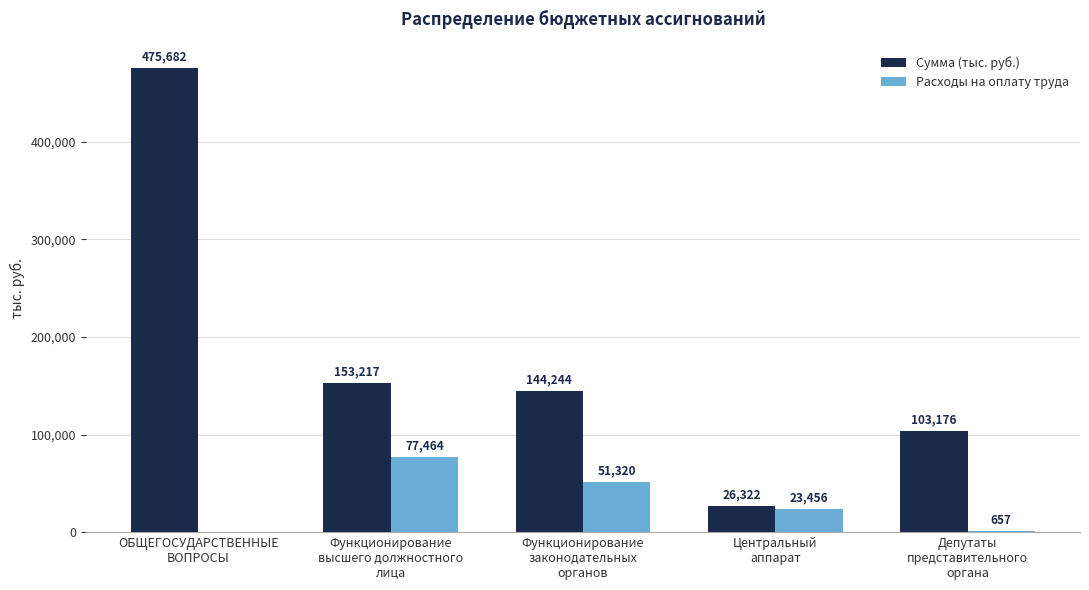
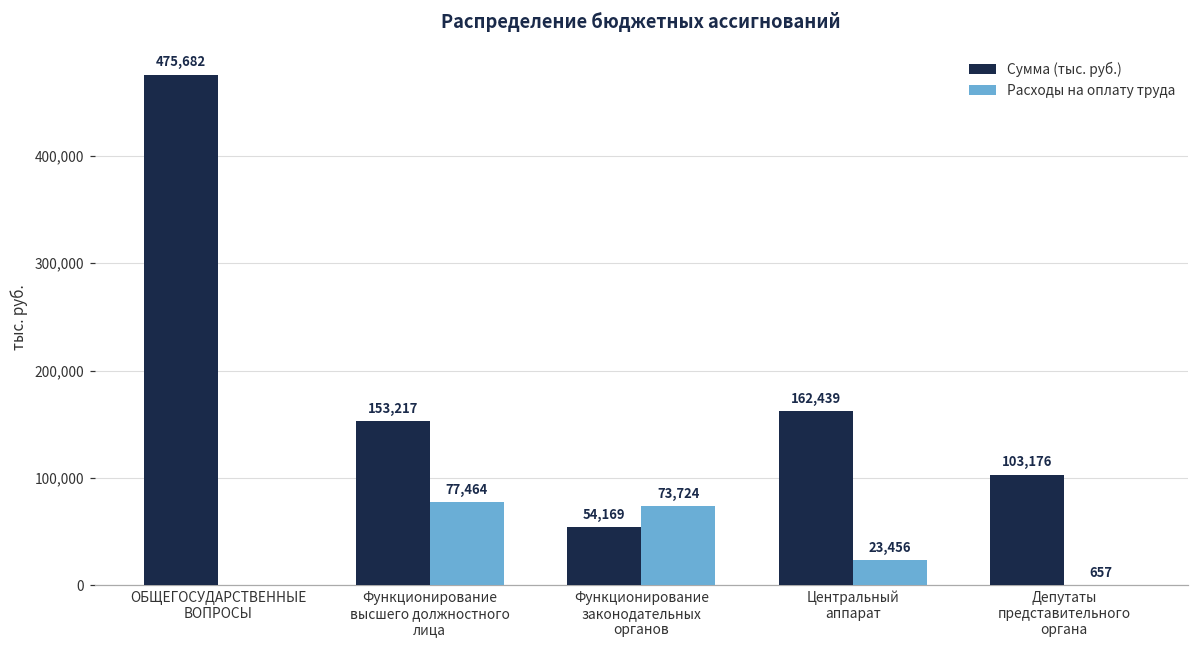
Сумма (тыс. руб.), Функционирование законодательных органов: 144,244 -> 54,169
Расходы на оплату труда, Функционирование законодательных органов: 51,320 -> 73,724
Сумма (тыс. руб.), Центральный аппарат: 26,322 -> 162,439
